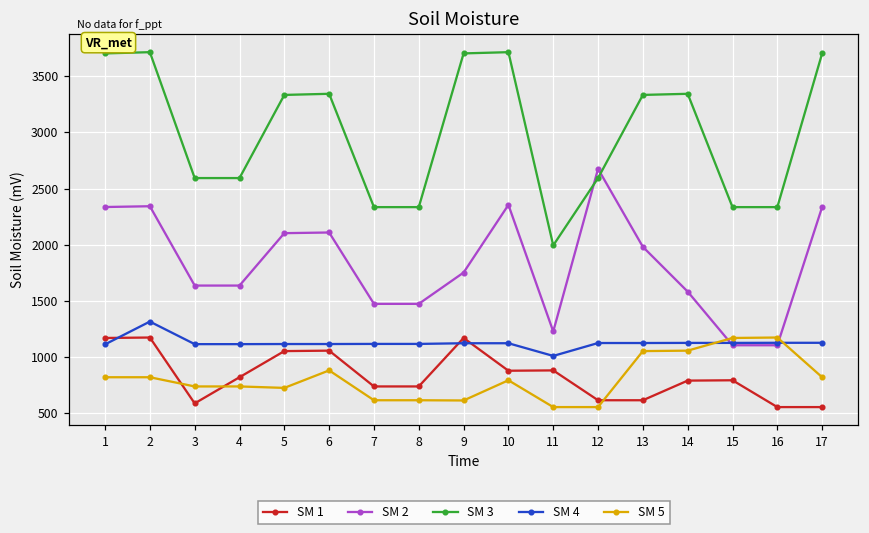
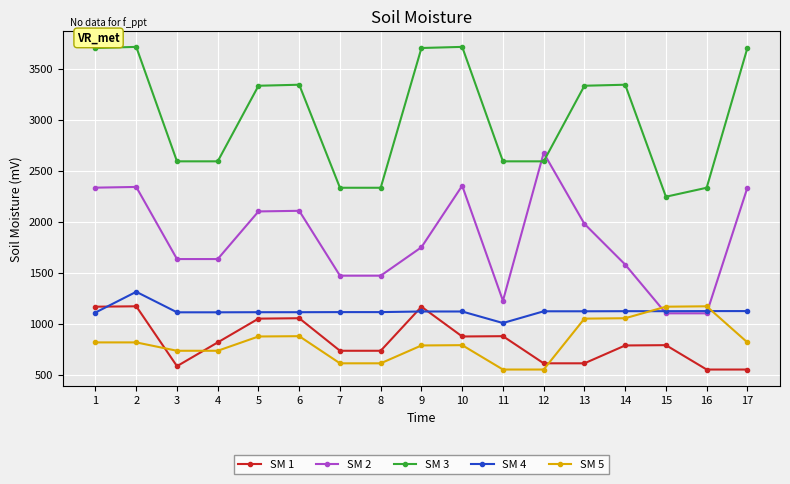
SM 5, 5: 720 -> 880
SM 5, 9: 610 -> 790
SM 3, 11: 1990 -> 2590
SM 3, 15: 2330 -> 2250
